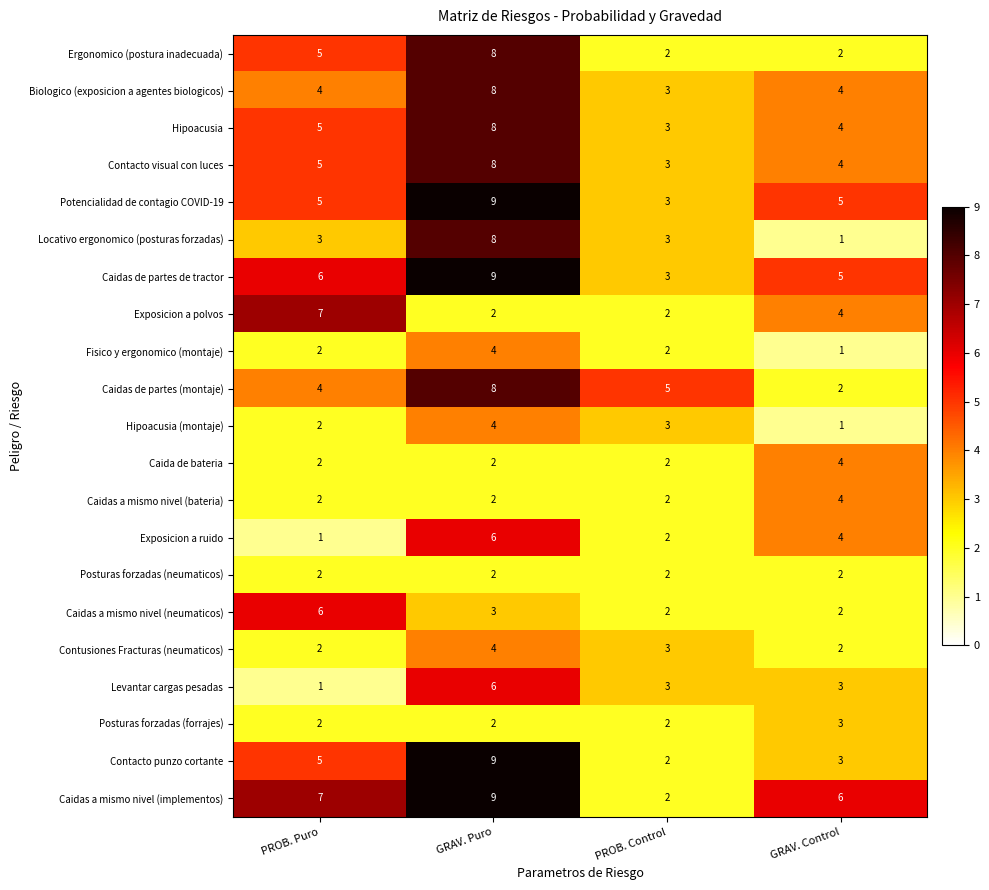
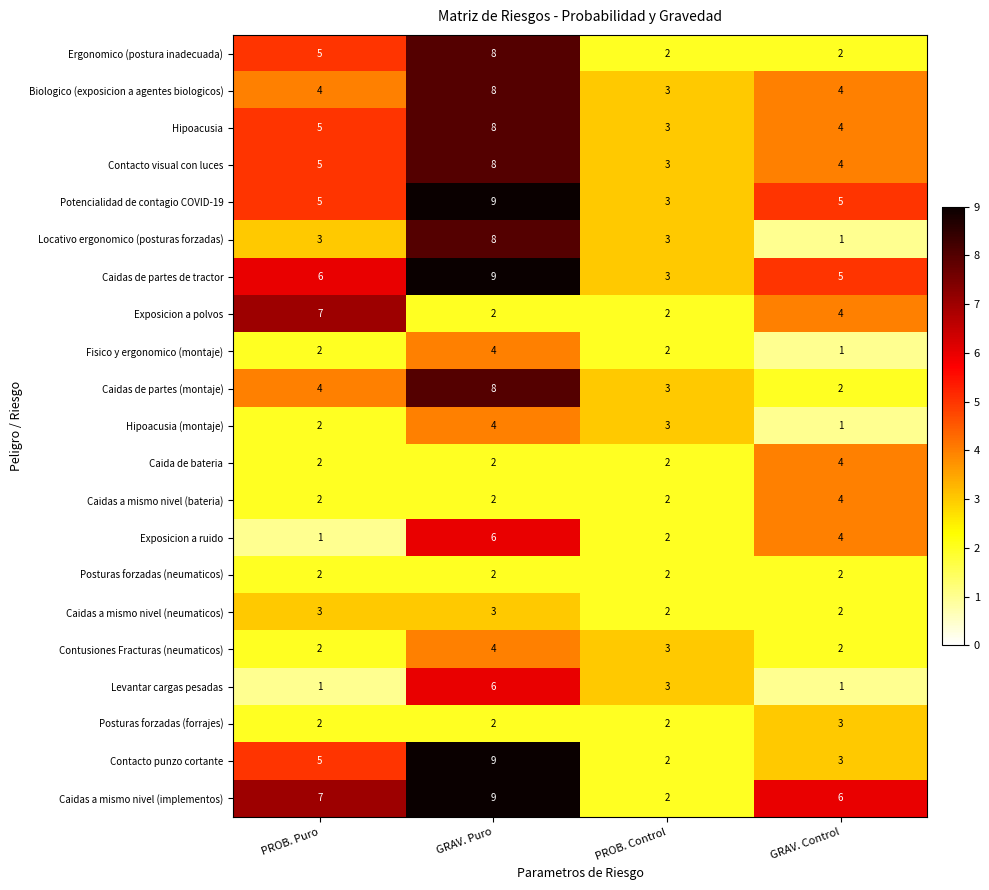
Caidas de partes (montaje), PROB. Control: 5 -> 3
Caidas a mismo nivel (neumaticos), PROB. Puro: 6 -> 3
Levantar cargas pesadas, GRAV. Control: 3 -> 1
